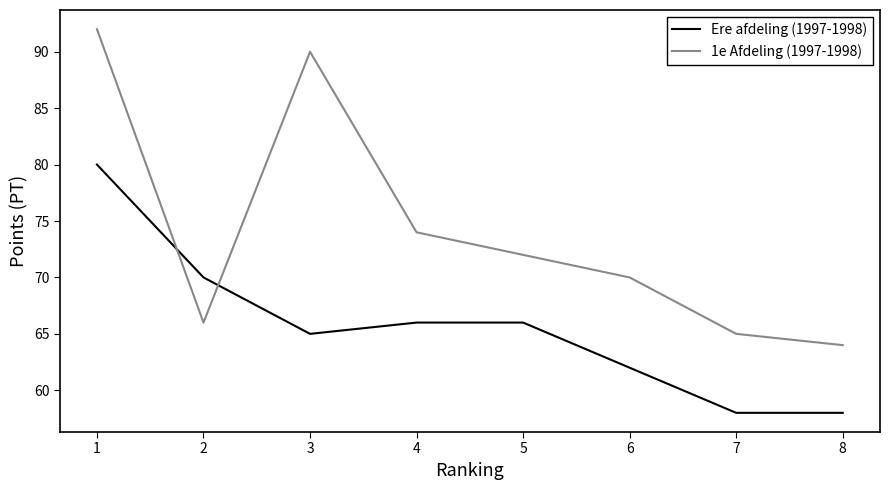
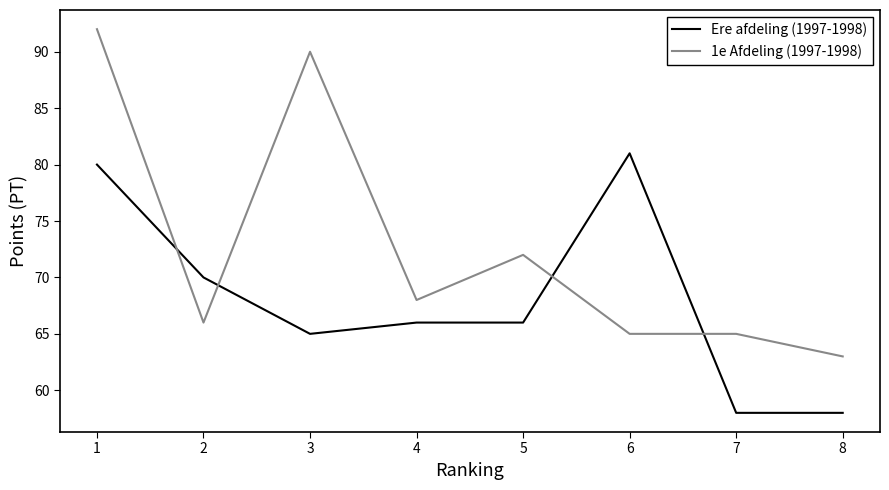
1e Afdeling (1997-1998), 4: 74 -> 68
Ere afdeling (1997-1998), 6: 62 -> 81
1e Afdeling (1997-1998), 6: 70 -> 65
1e Afdeling (1997-1998), 8: 64 -> 63
